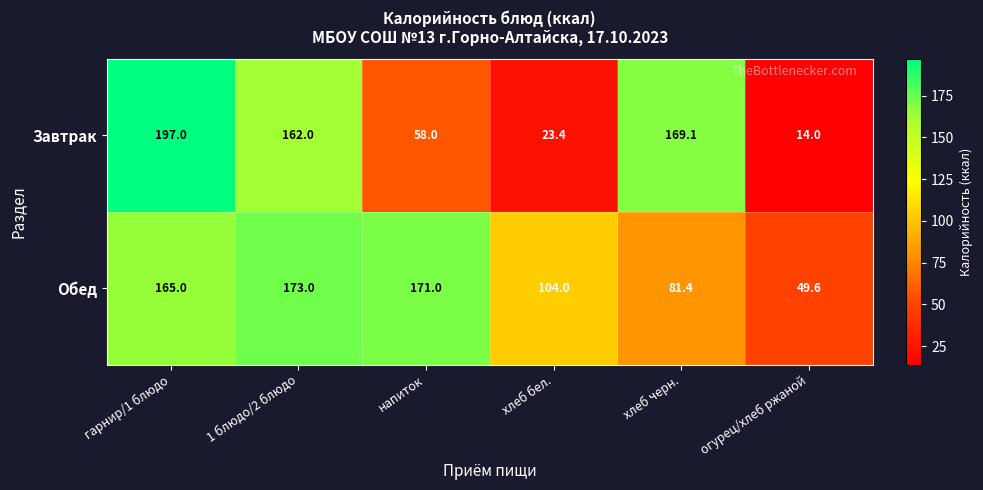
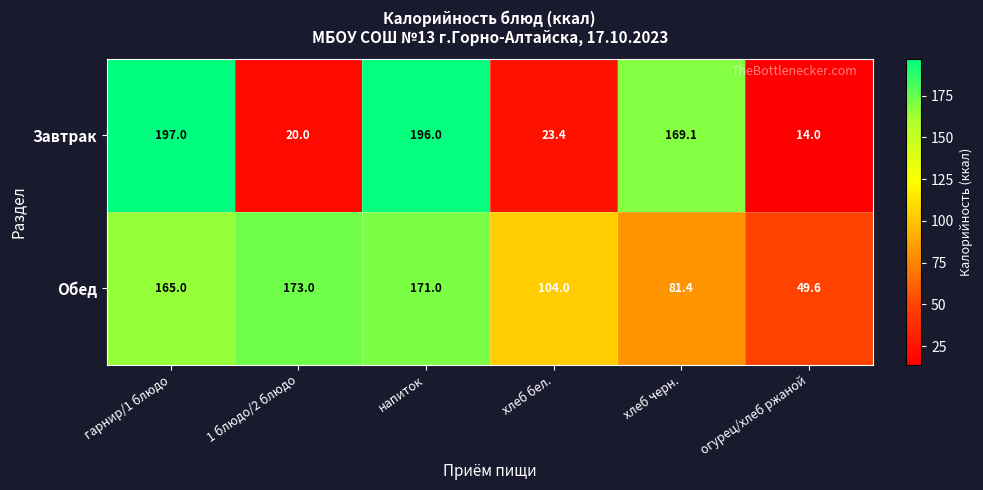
Завтрак, 1 блюдо/2 блюдо: 162.0 -> 20.0
Завтрак, напиток: 58.0 -> 196.0
